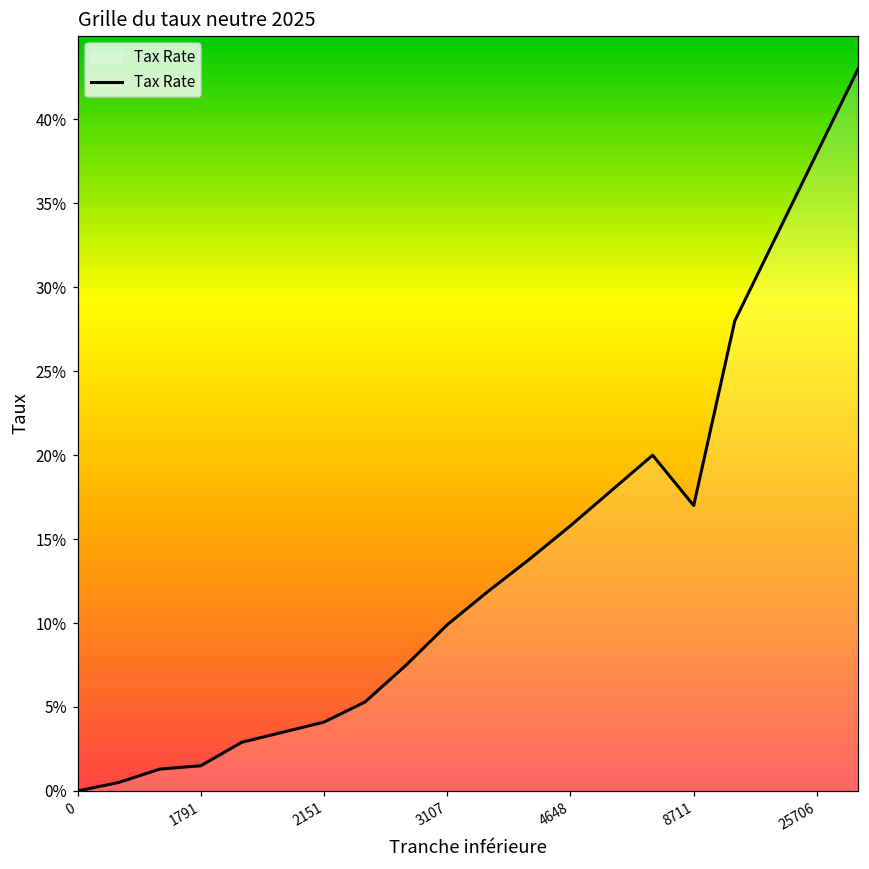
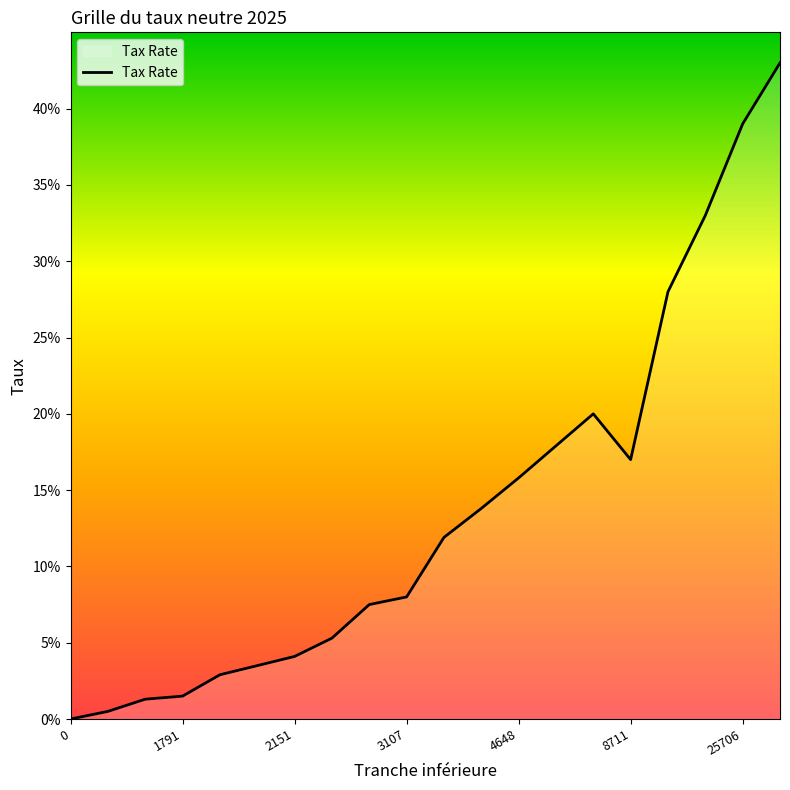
3107: 9.9% -> 8.0%
25706: 38.0% -> 39.0%
